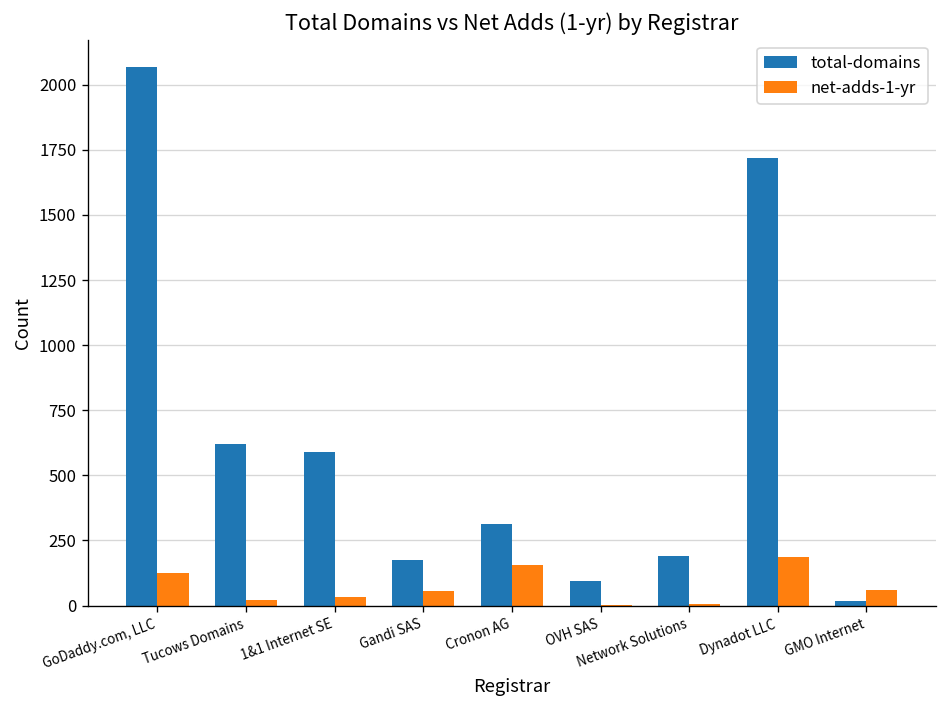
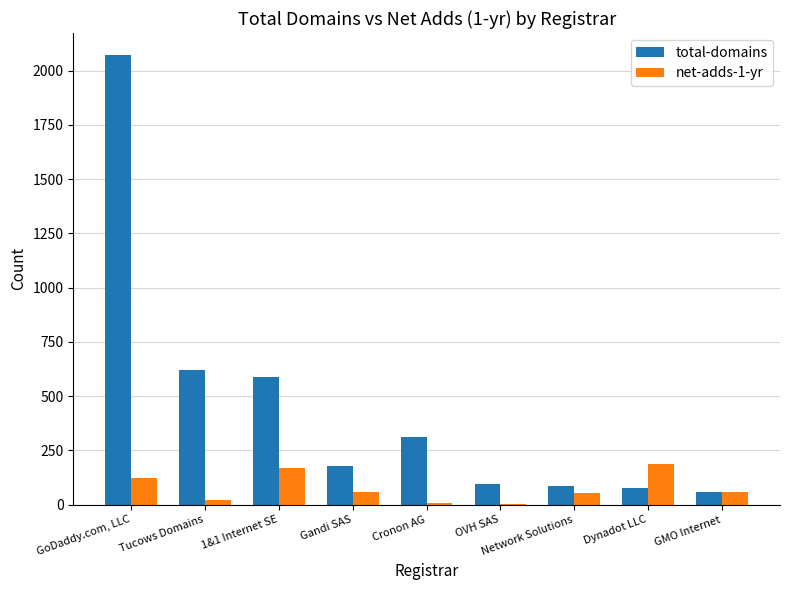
net-adds-1-yr, 1&1 Internet SE: 30 -> 170
net-adds-1-yr, Cronon AG: 160 -> 10
total-domains, Network Solutions: 190 -> 80
net-adds-1-yr, Network Solutions: 10 -> 50
total-domains, Dynadot LLC: 1720 -> 80
total-domains, GMO Internet: 20 -> 60
